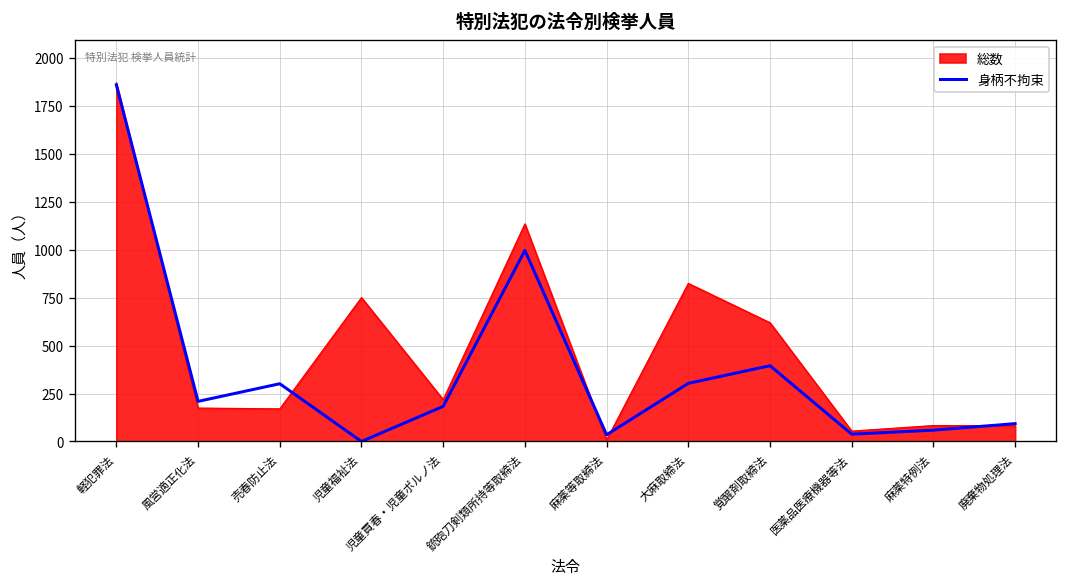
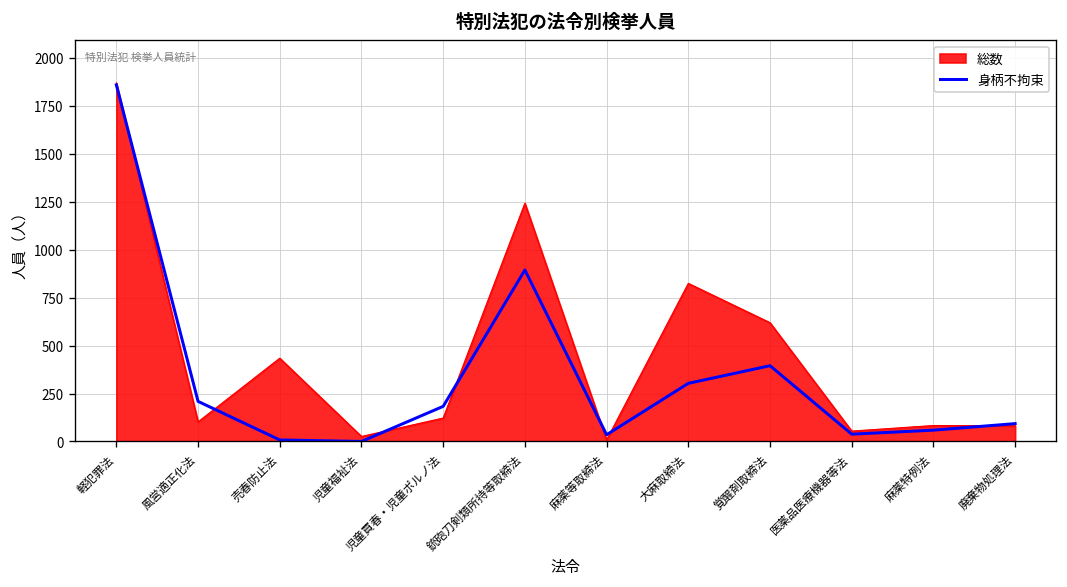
総数, 風営適正化法: 170 -> 100
総数, 売春防止法: 170 -> 430
身柄不拘束, 売春防止法: 300 -> 10
総数, 児童福祉法: 750 -> 30
総数, 児童買春・児童ポルノ法: 220 -> 120
総数, 銃砲刀剣類所持等取締法: 1130 -> 1240
身柄不拘束, 銃砲刀剣類所持等取締法: 1000 -> 890
